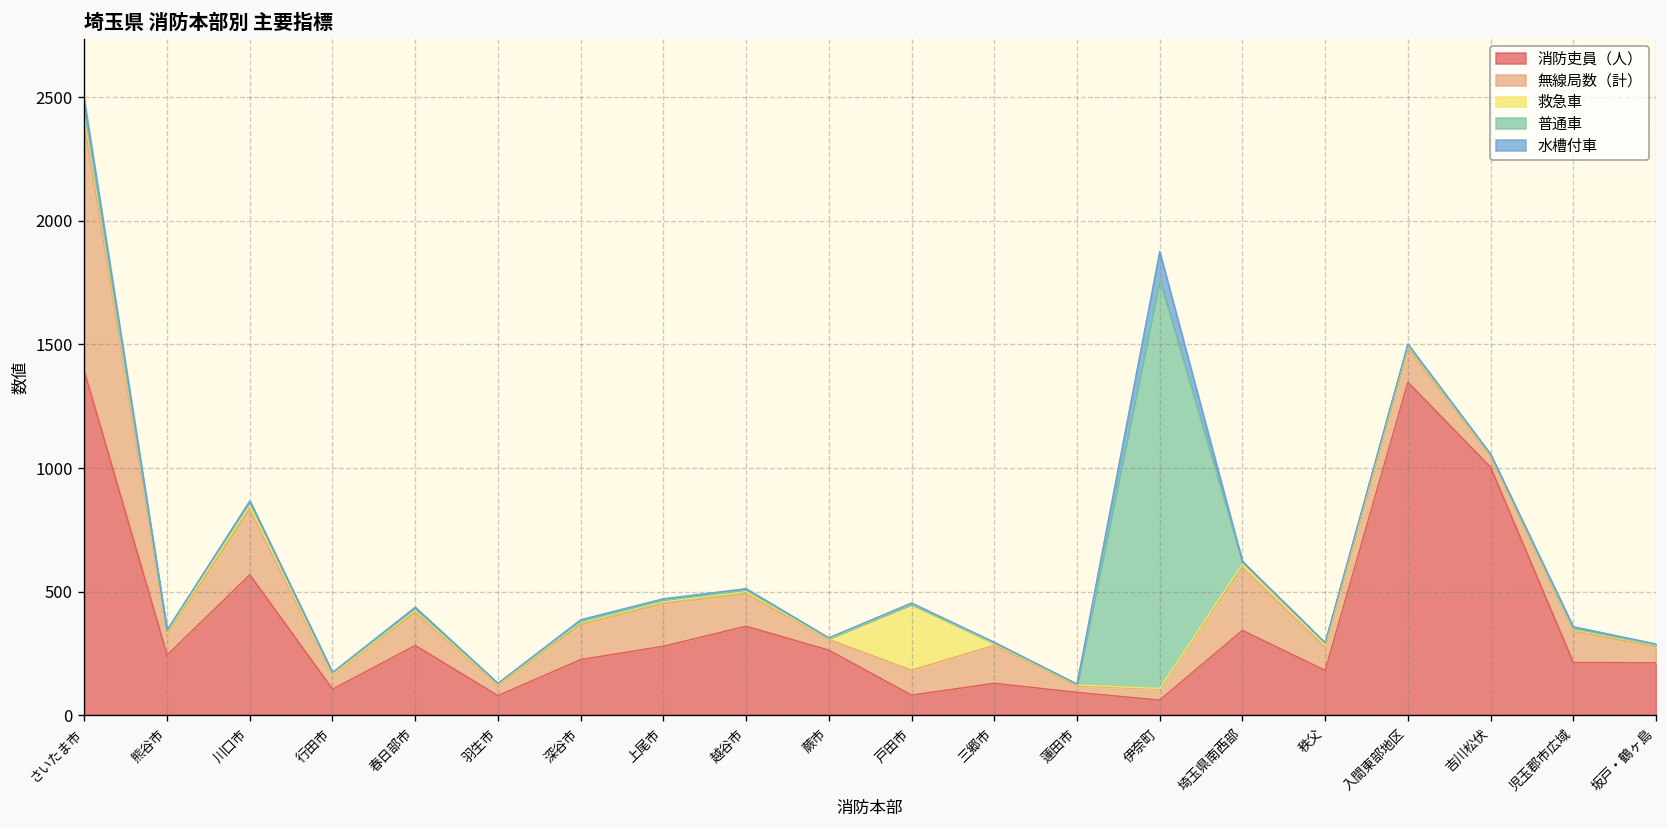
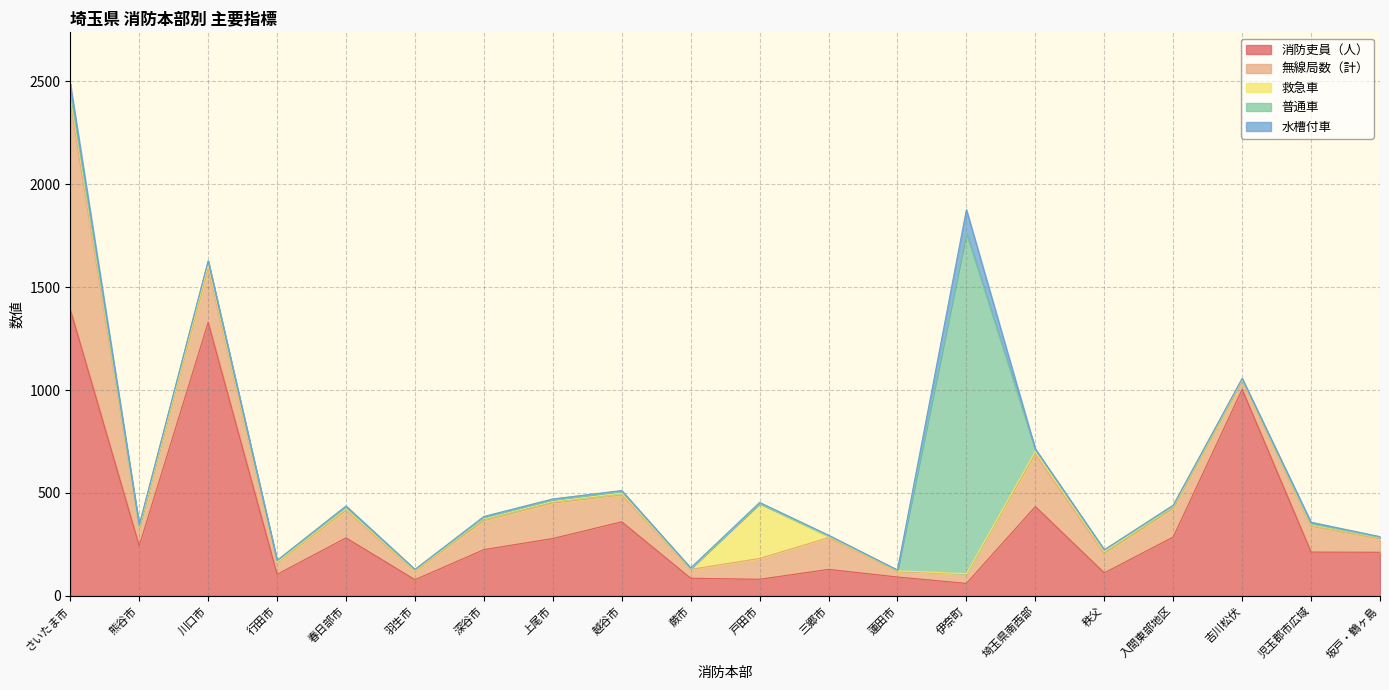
消防吏員（人）, 川口市: 570 -> 1330
消防吏員（人）, 蕨市: 260 -> 90
消防吏員（人）, 埼玉県南西部: 340 -> 430
消防吏員（人）, 秩父: 180 -> 110
消防吏員（人）, 入間東部地区: 1350 -> 290
